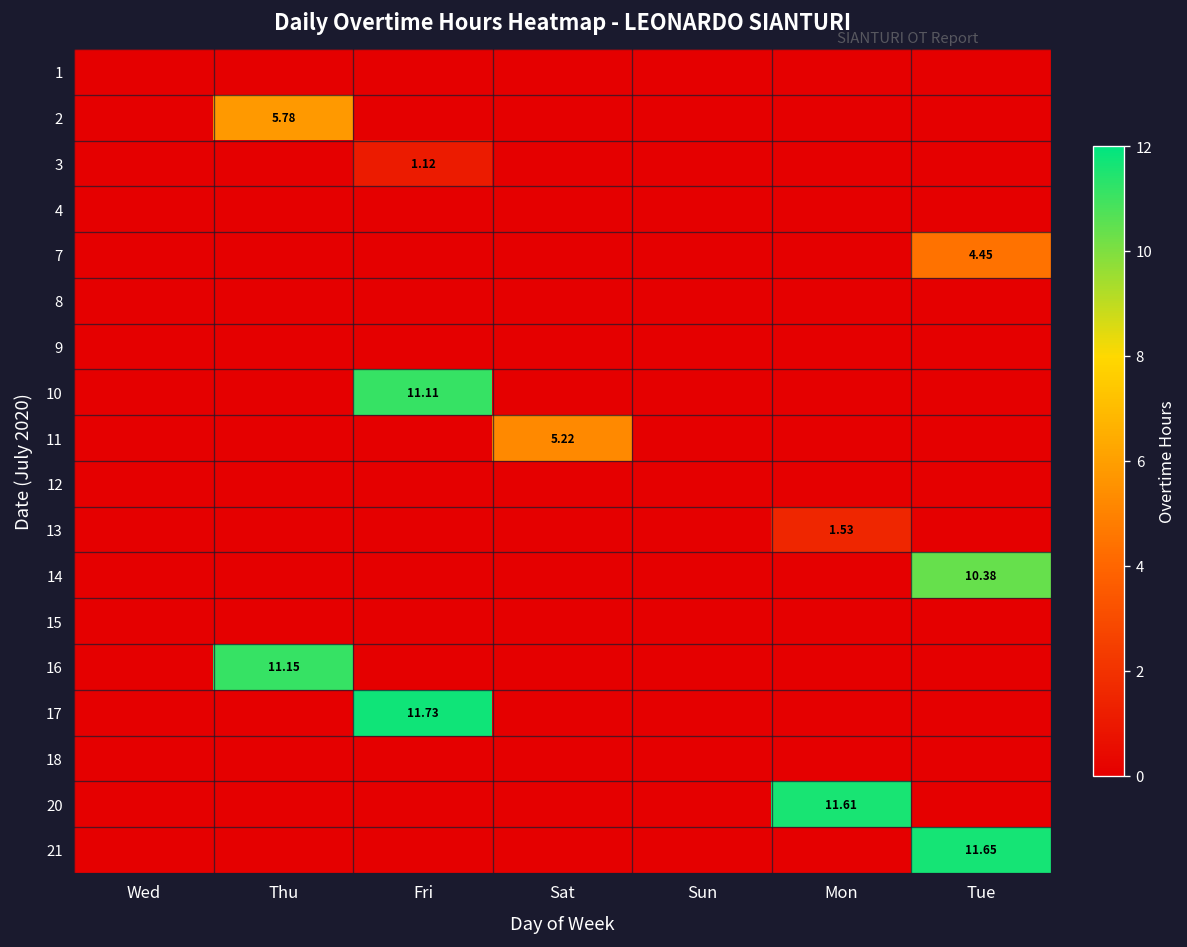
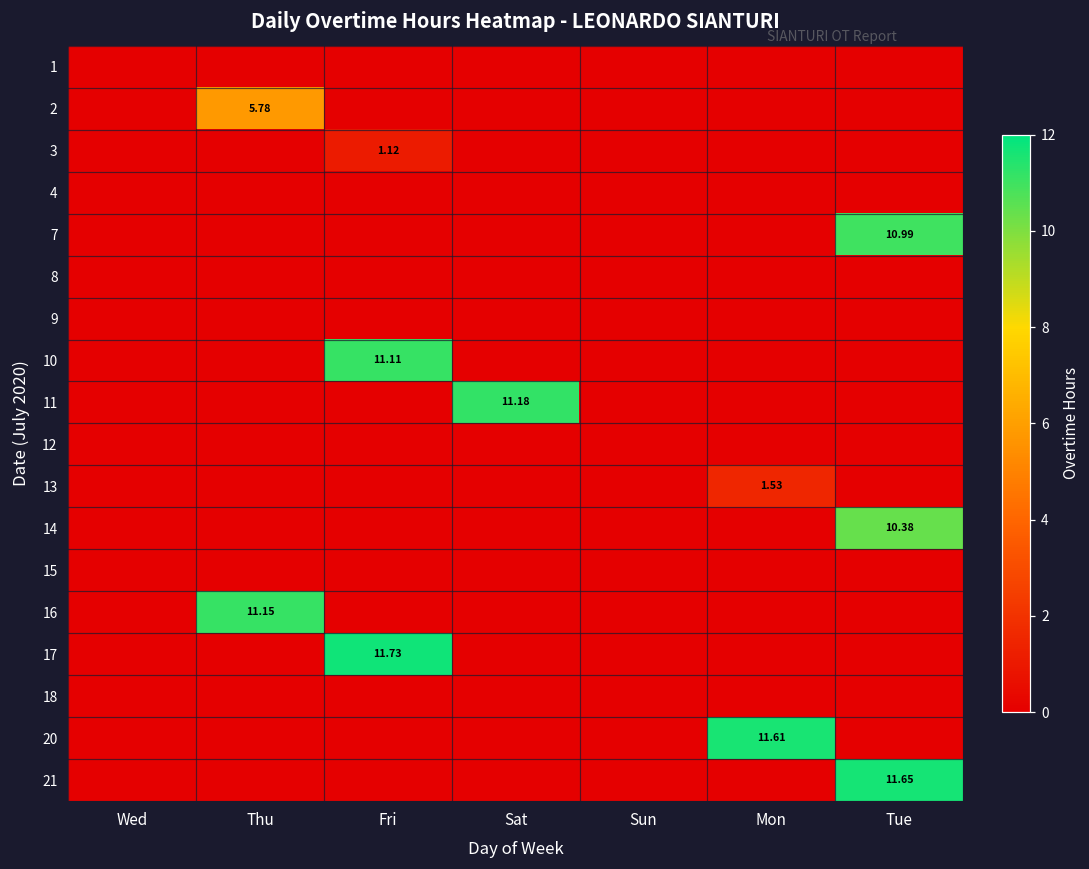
7, Tue: 4.45 -> 10.99
11, Sat: 5.22 -> 11.18
